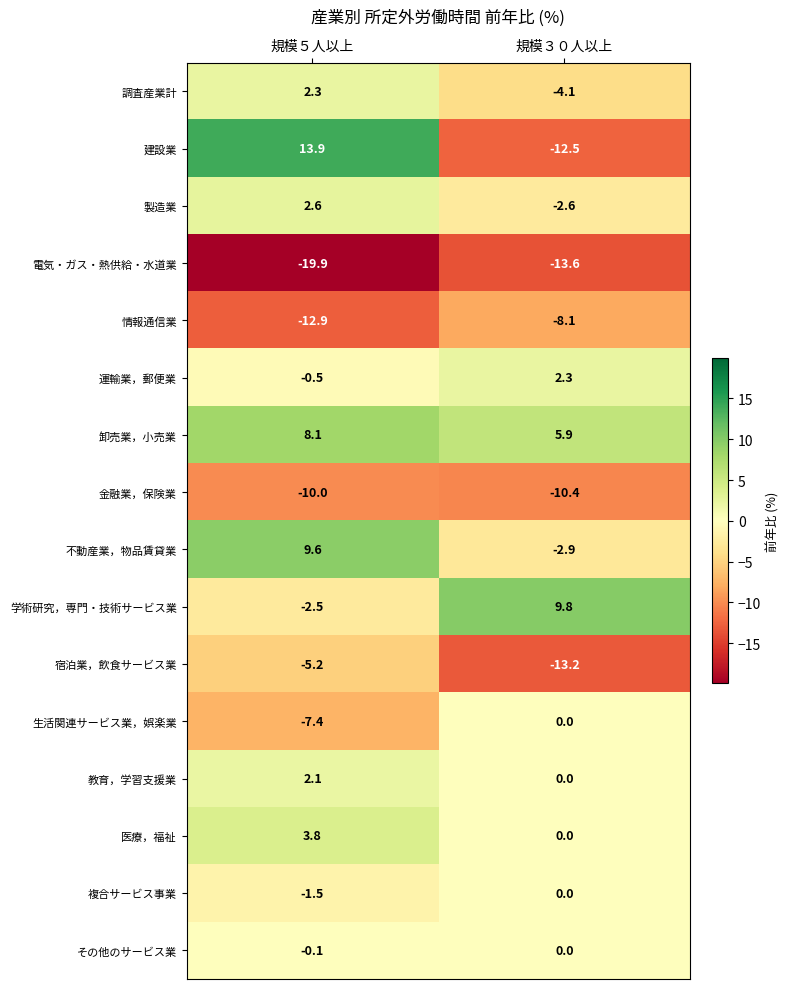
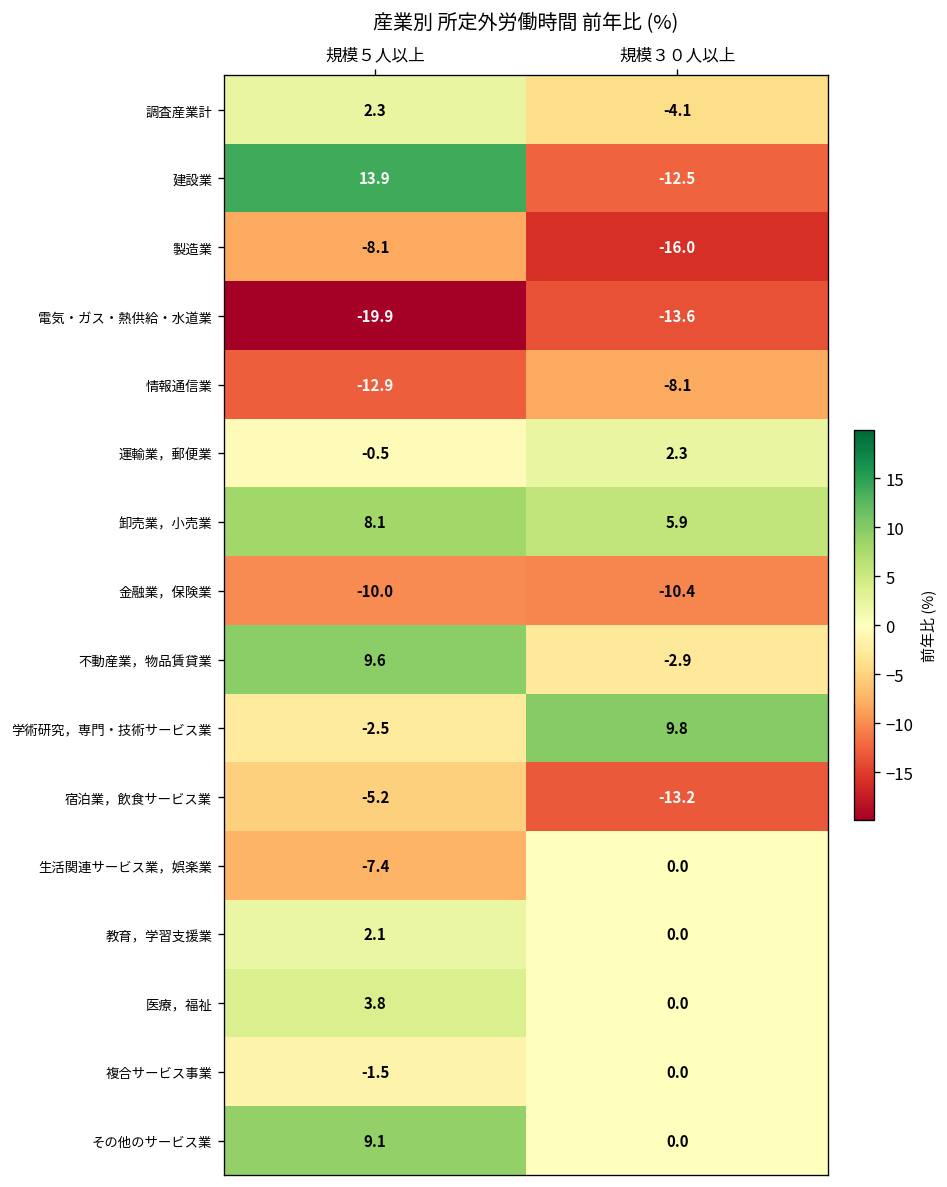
製造業, 規模５人以上: 2.6 -> -8.1
製造業, 規模３０人以上: -2.6 -> -16.0
その他のサービス業, 規模５人以上: -0.1 -> 9.1
